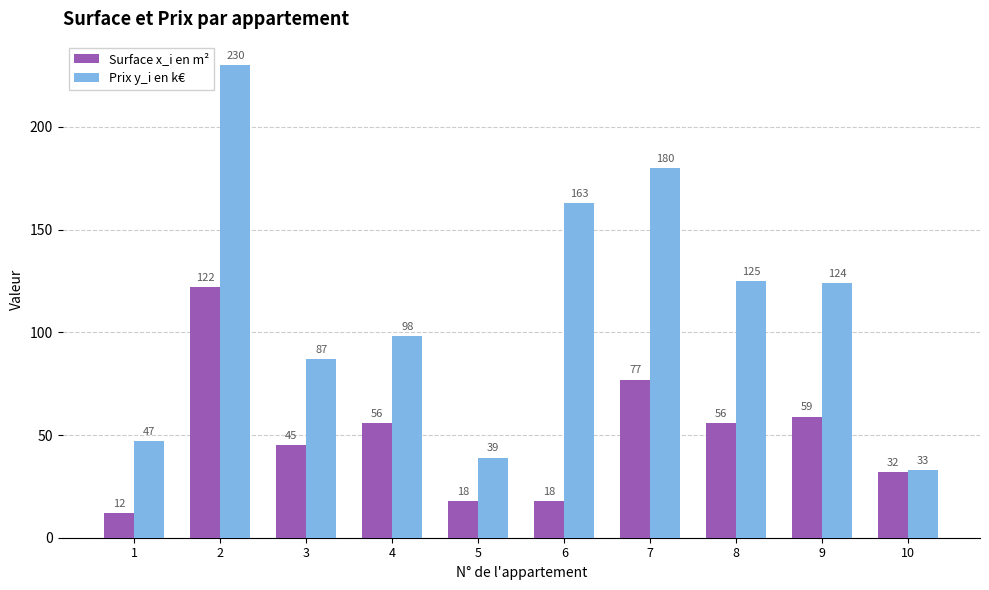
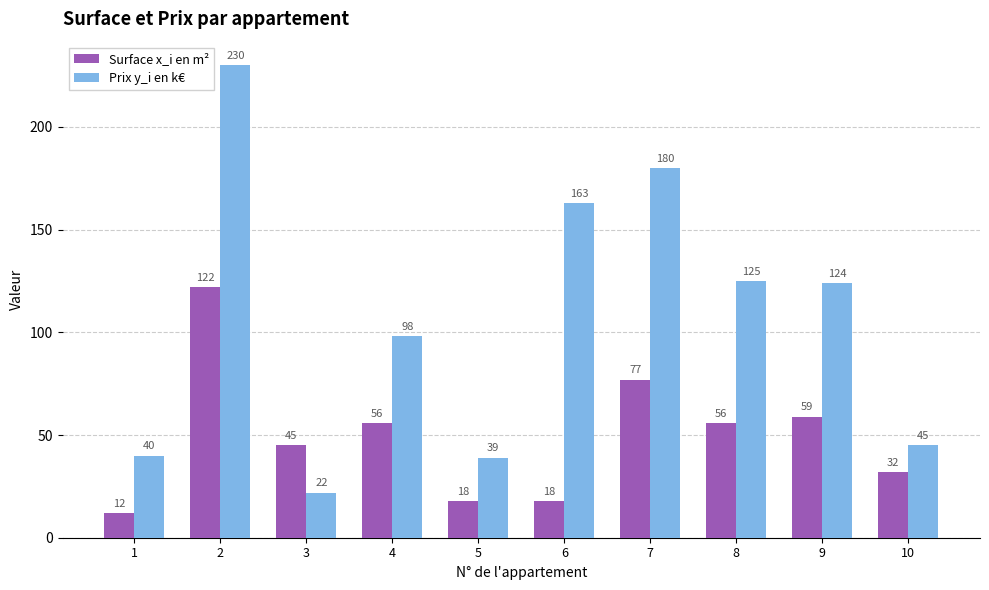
Prix y_i en k€, 1: 47 -> 40
Prix y_i en k€, 3: 87 -> 22
Prix y_i en k€, 10: 33 -> 45
